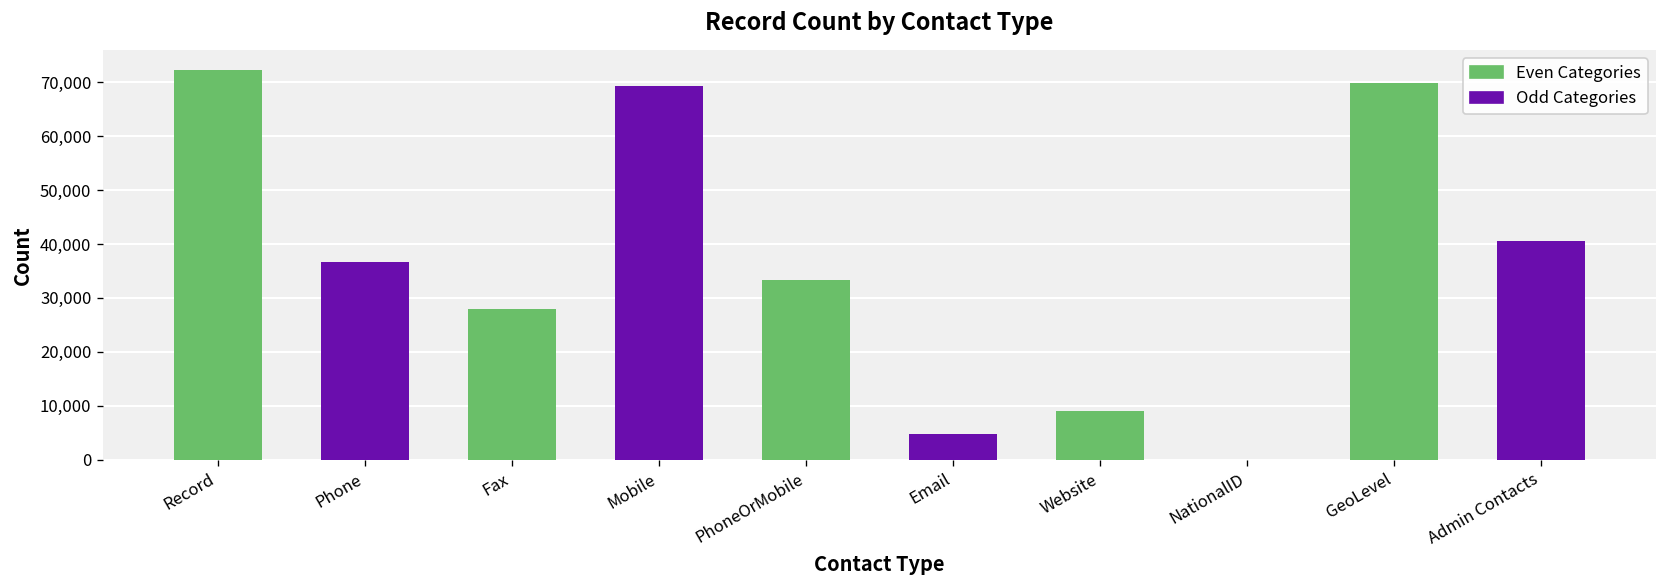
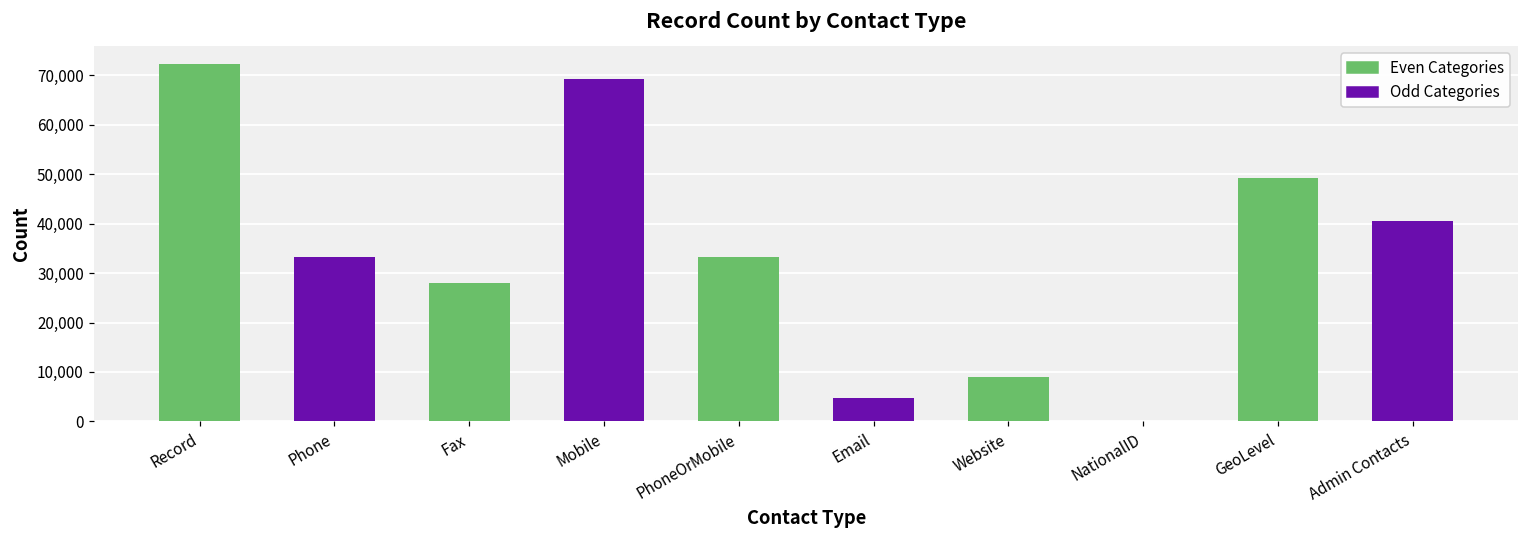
Phone: 37,000 -> 33,000
GeoLevel: 70,000 -> 49,000
